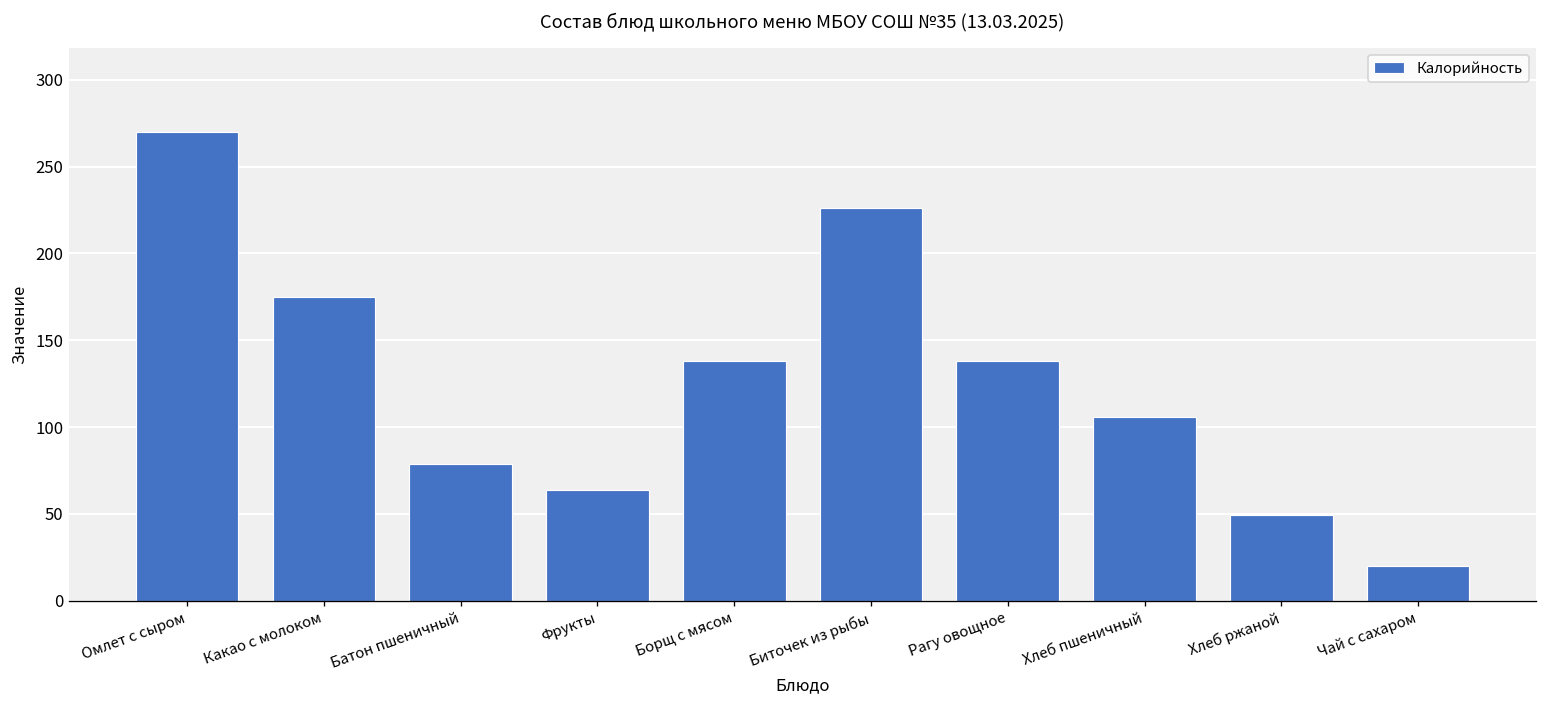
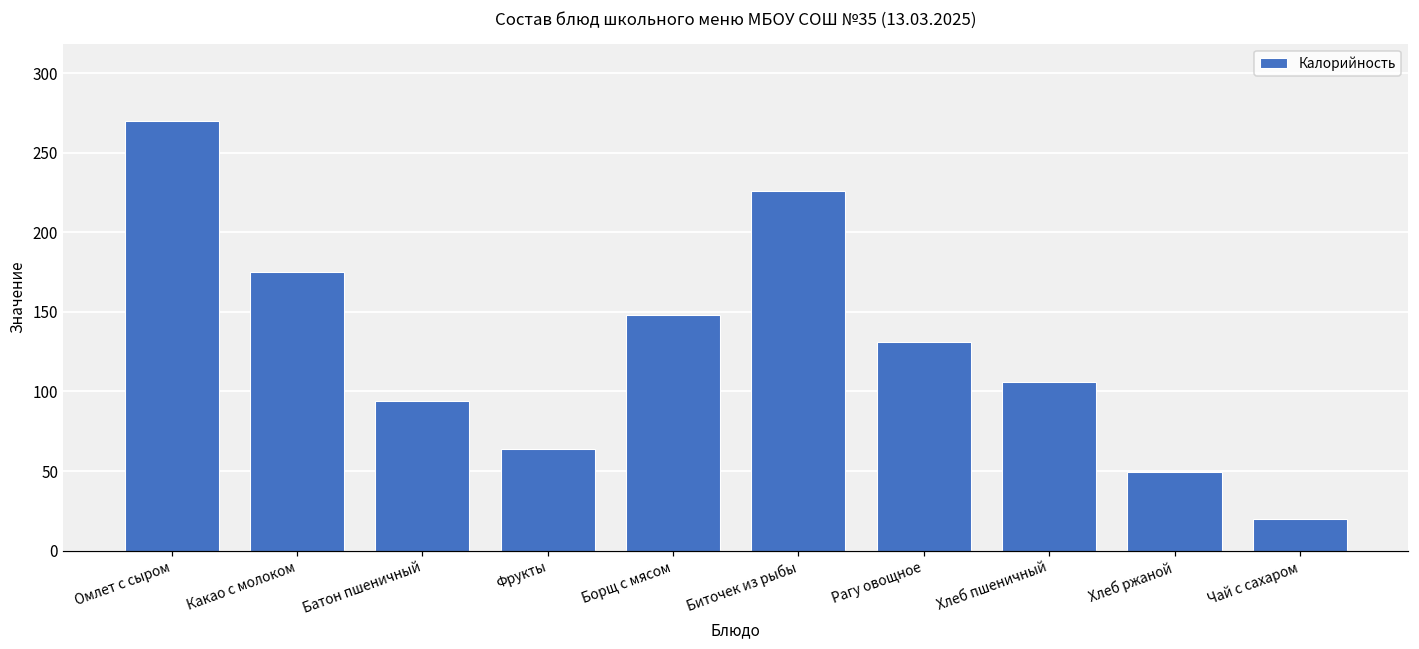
Батон пшеничный: 79 -> 94
Борщ с мясом: 138 -> 148
Рагу овощное: 138 -> 131
